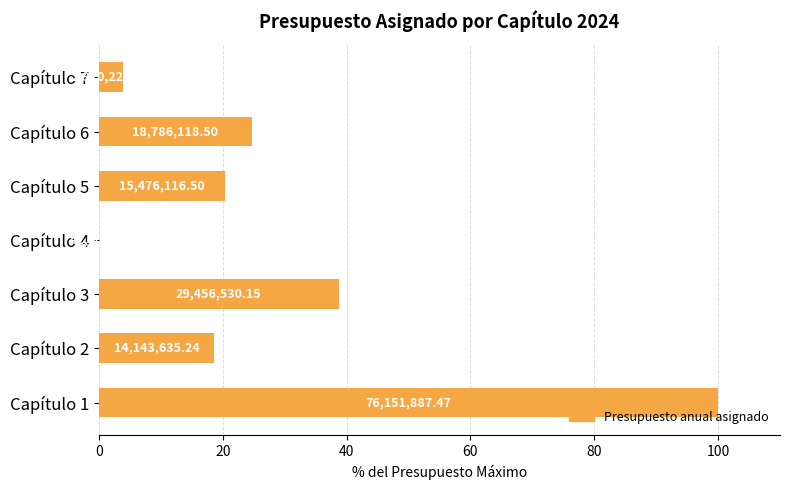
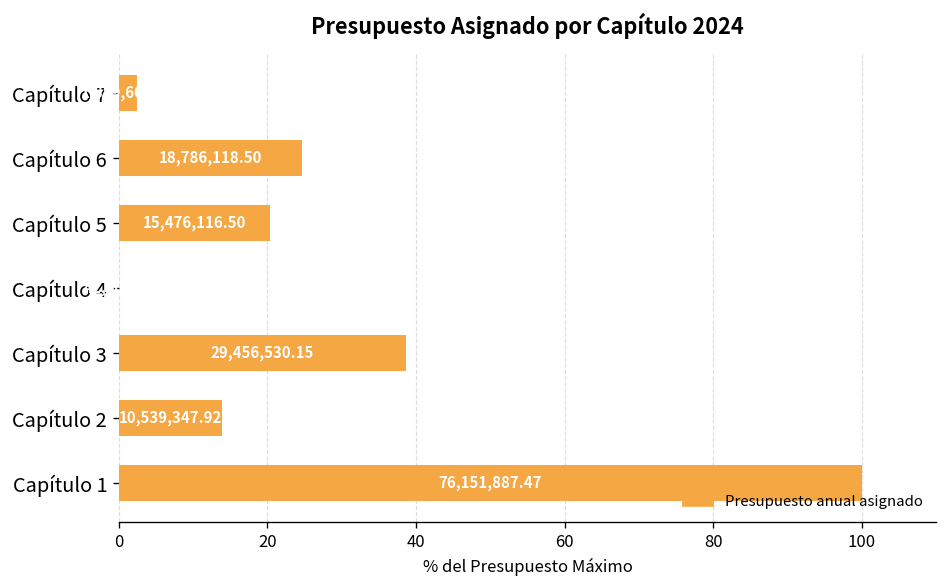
Capítulo 7: 4 -> 2
Capítulo 2: 14,143,635.24 -> 10,539,347.92
